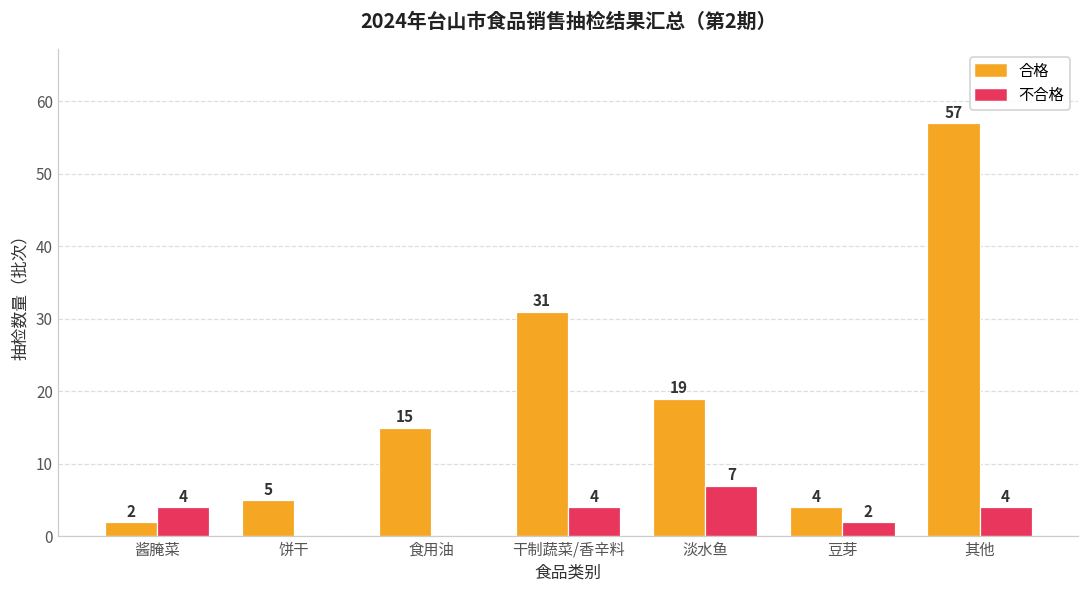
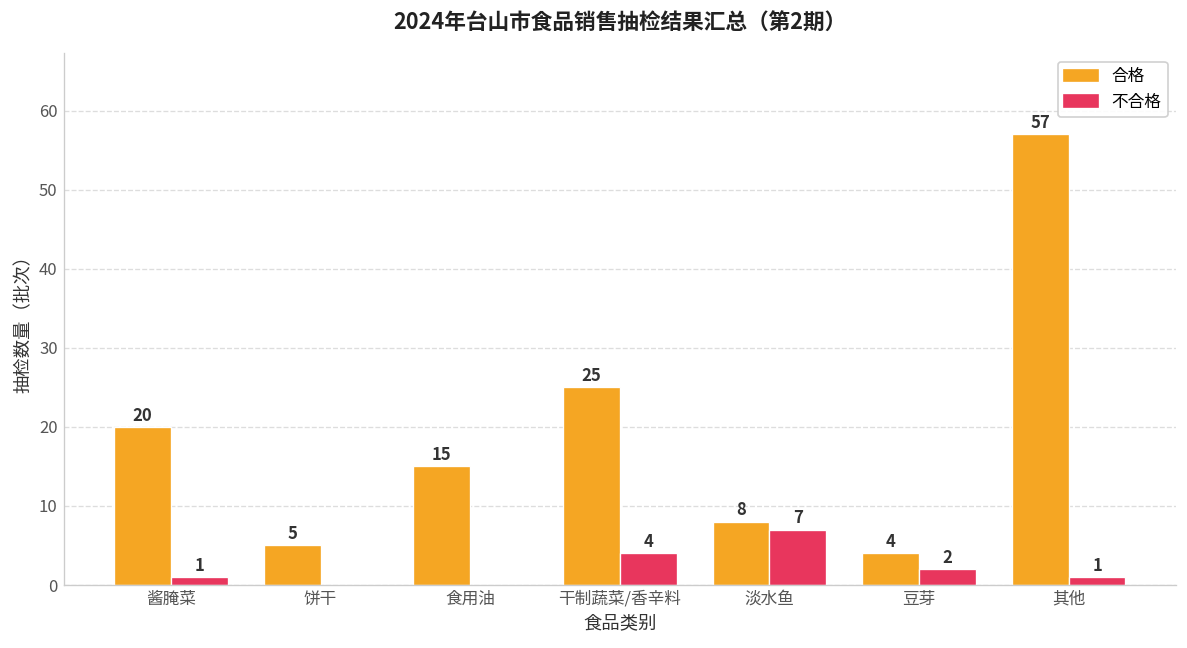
合格, 酱腌菜: 2 -> 20
不合格, 酱腌菜: 4 -> 1
合格, 干制蔬菜/香辛料: 31 -> 25
合格, 淡水鱼: 19 -> 8
不合格, 其他: 4 -> 1
